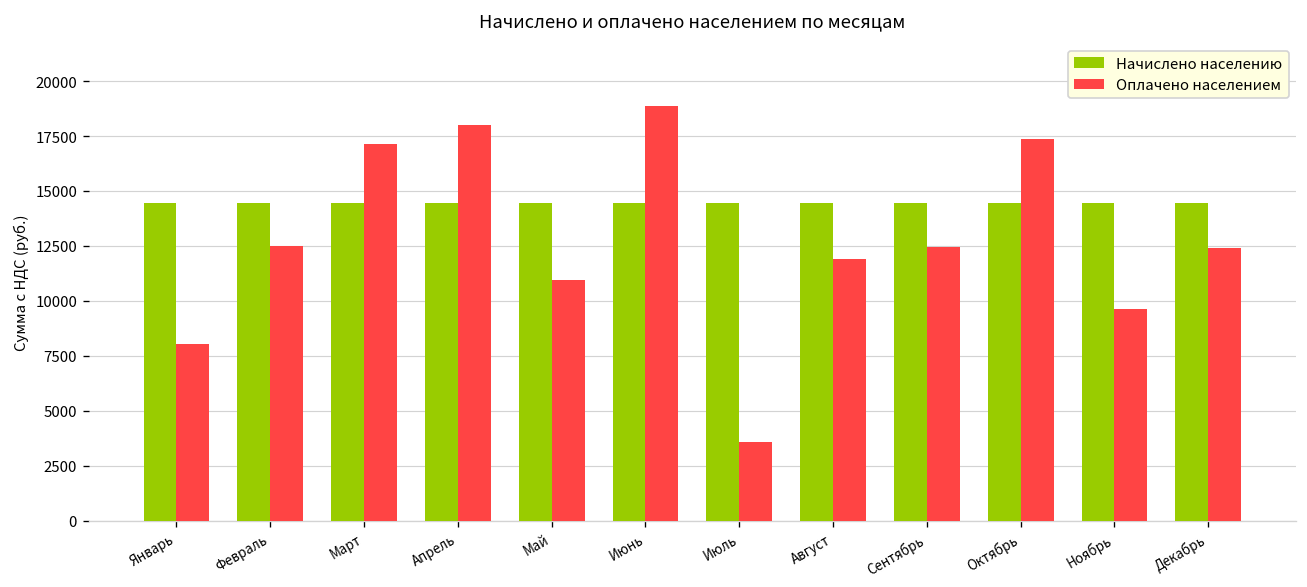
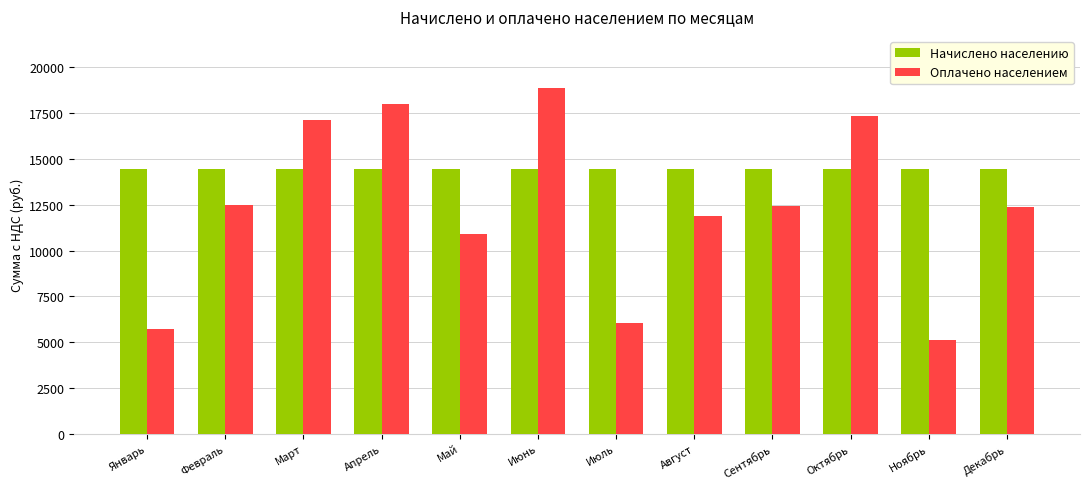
Оплачено населением, Январь: 8000 -> 5700
Оплачено населением, Июль: 3600 -> 6000
Оплачено населением, Ноябрь: 9600 -> 5100
